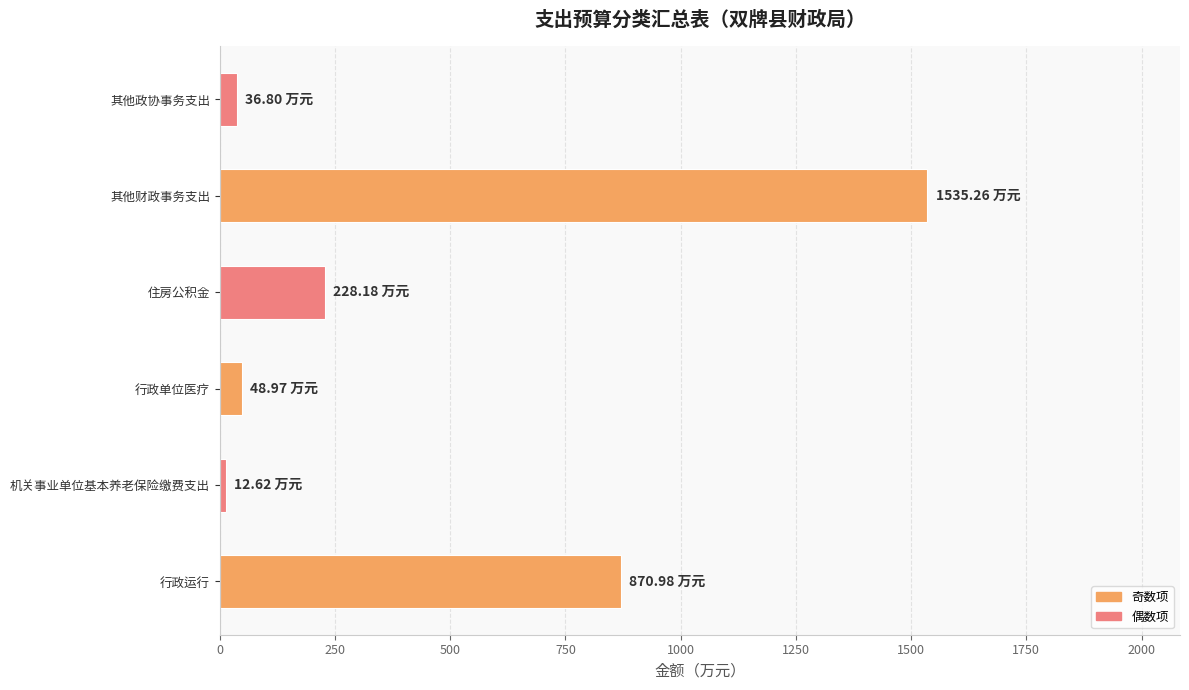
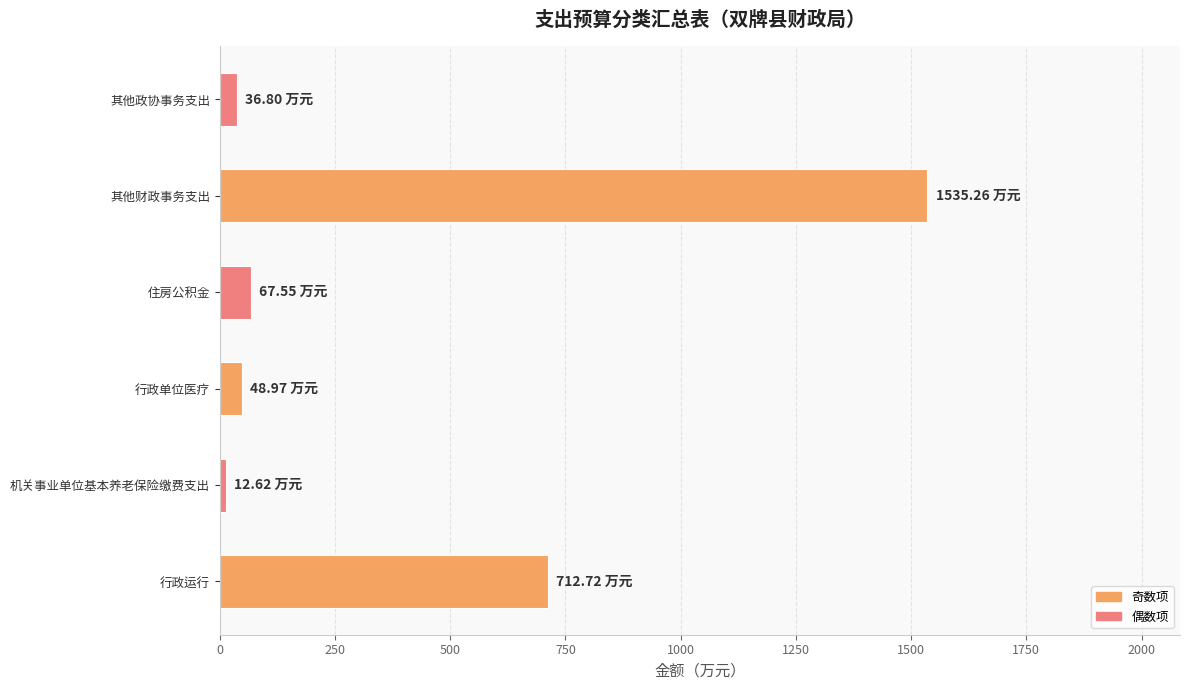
住房公积金: 228.18 -> 67.55
行政运行: 870.98 -> 712.72
